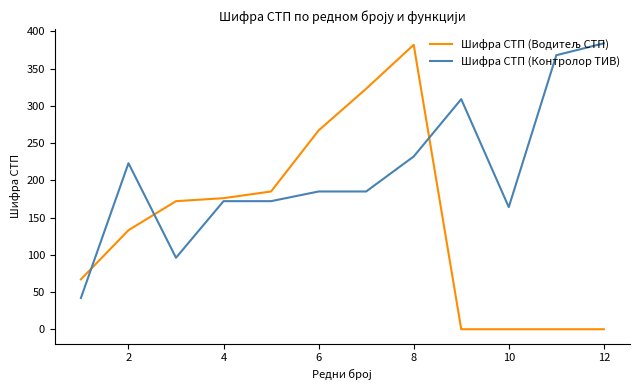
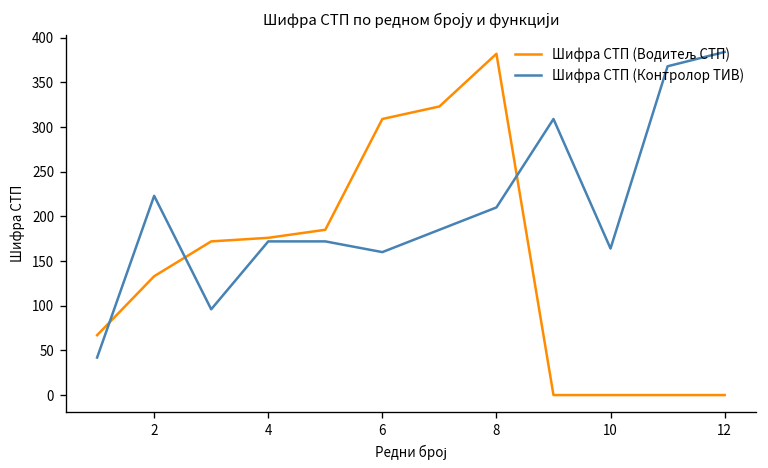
Шифра СТП (Водитељ СТП), 6: 270 -> 310
Шифра СТП (Контролор ТИВ), 6: 190 -> 160
Шифра СТП (Контролор ТИВ), 8: 230 -> 210
